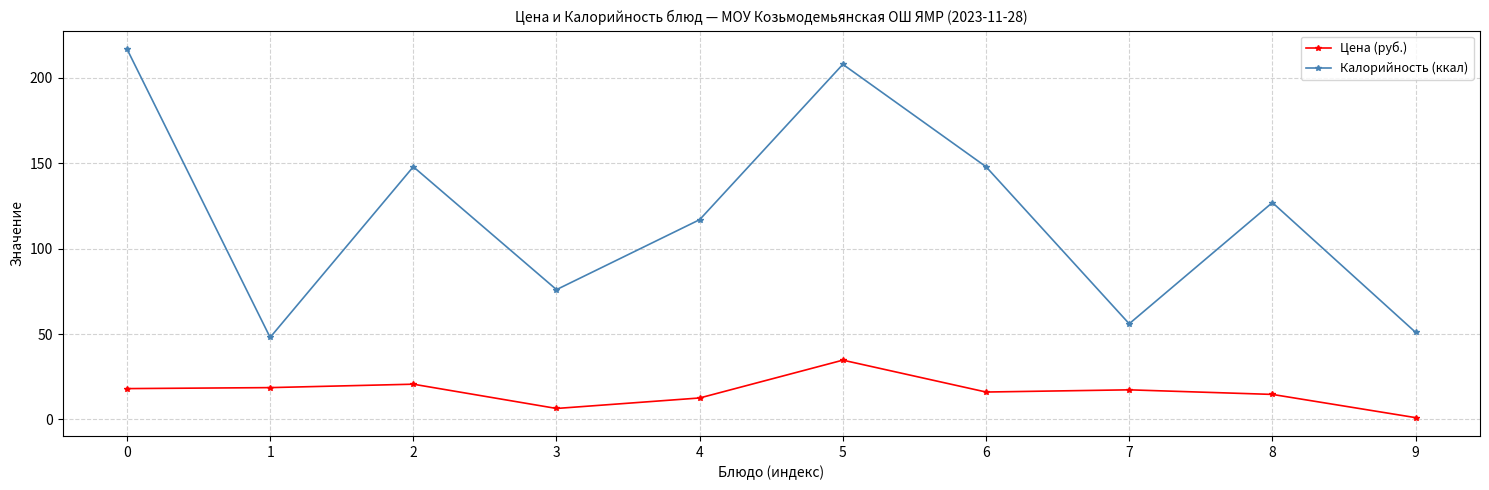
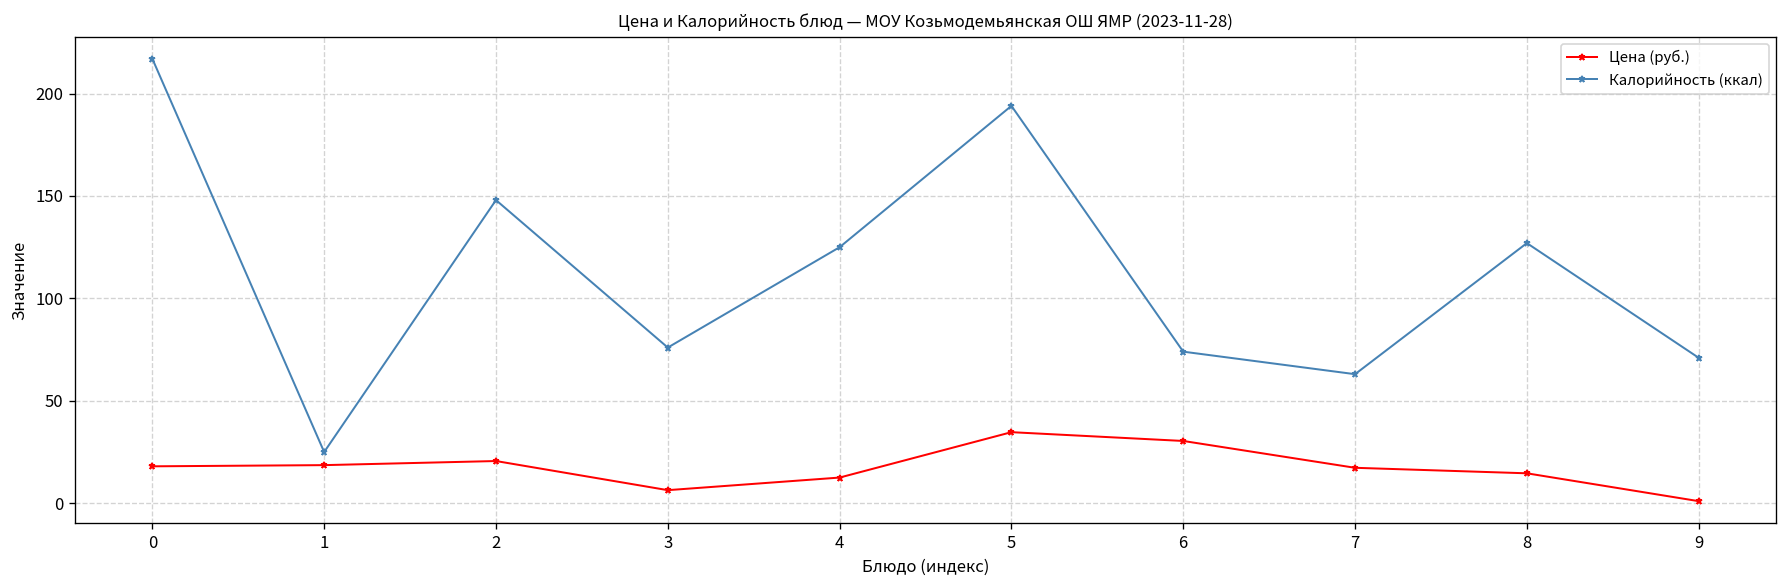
Калорийность (ккал), 1: 48 -> 25
Калорийность (ккал), 4: 117 -> 125
Калорийность (ккал), 5: 208 -> 194
Цена (руб.), 6: 16 -> 30
Калорийность (ккал), 6: 148 -> 74
Калорийность (ккал), 7: 56 -> 63
Калорийность (ккал), 9: 51 -> 71
